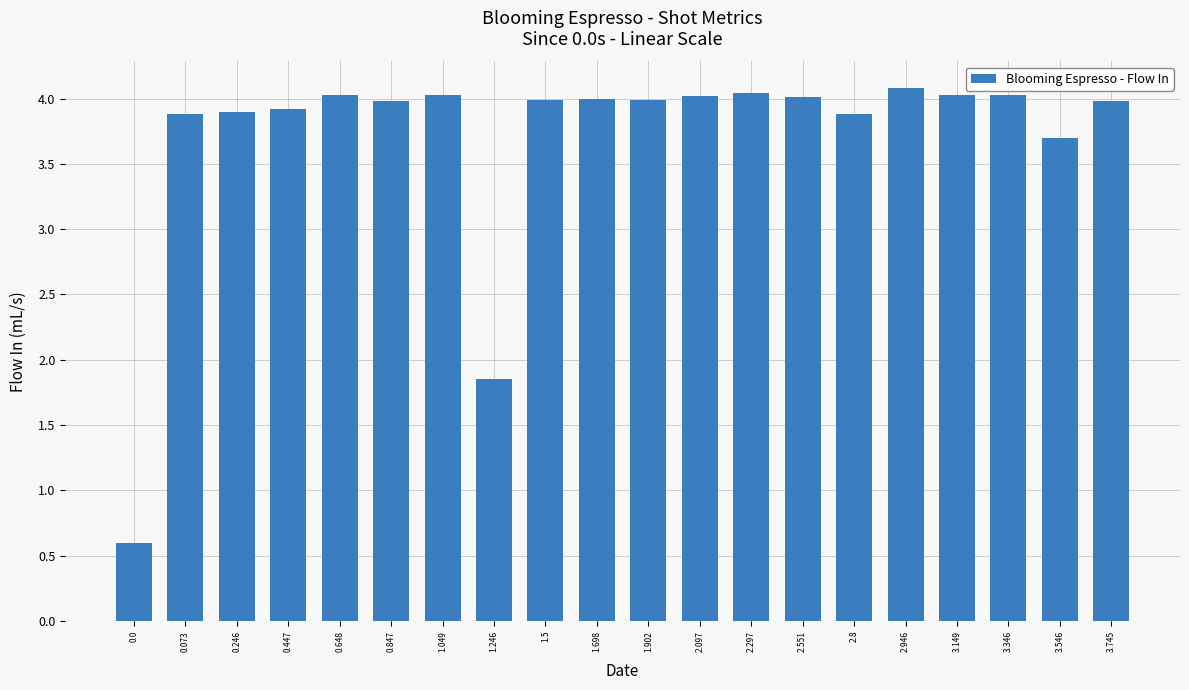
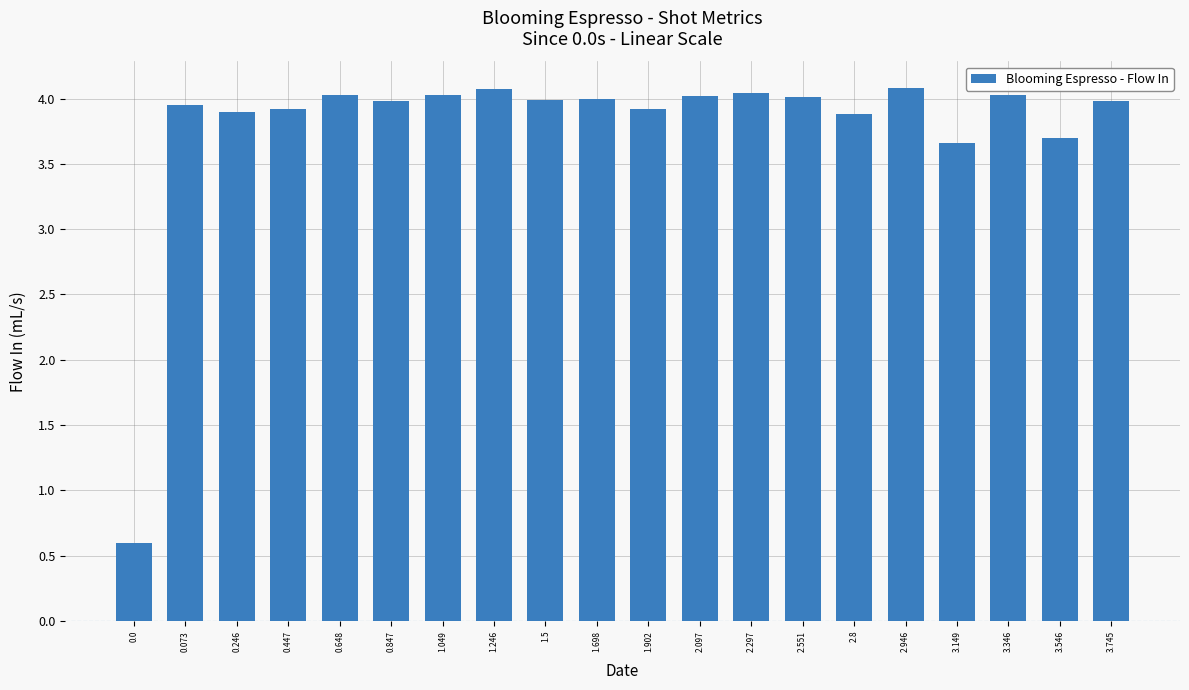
0.073: 3.88 -> 3.95
1.246: 1.85 -> 4.07
1.902: 3.99 -> 3.92
3.149: 4.03 -> 3.66
